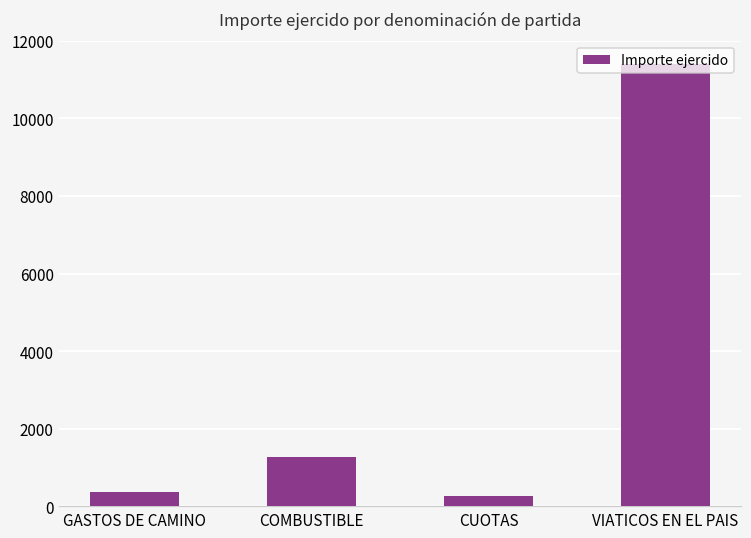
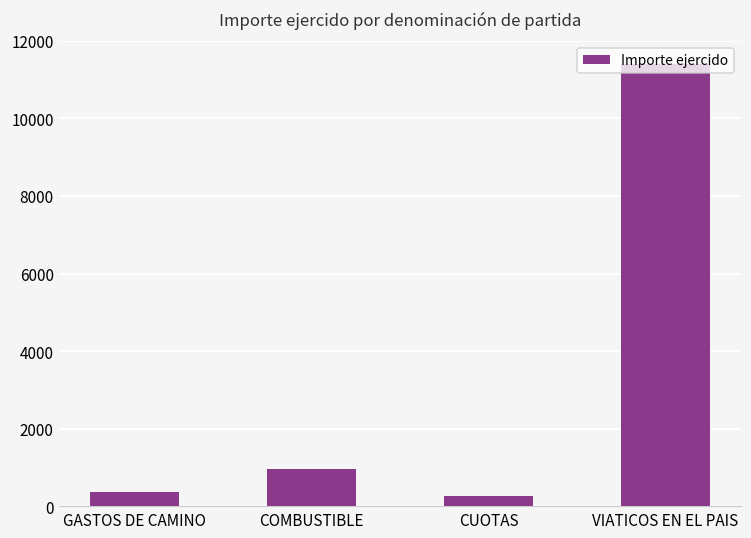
COMBUSTIBLE: 1300 -> 1000
